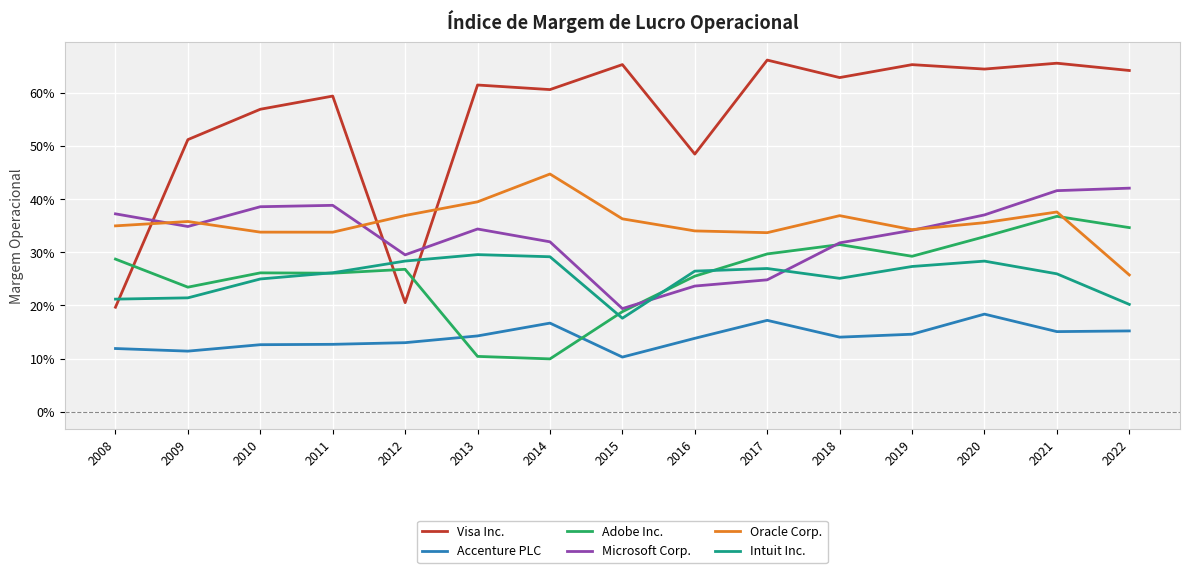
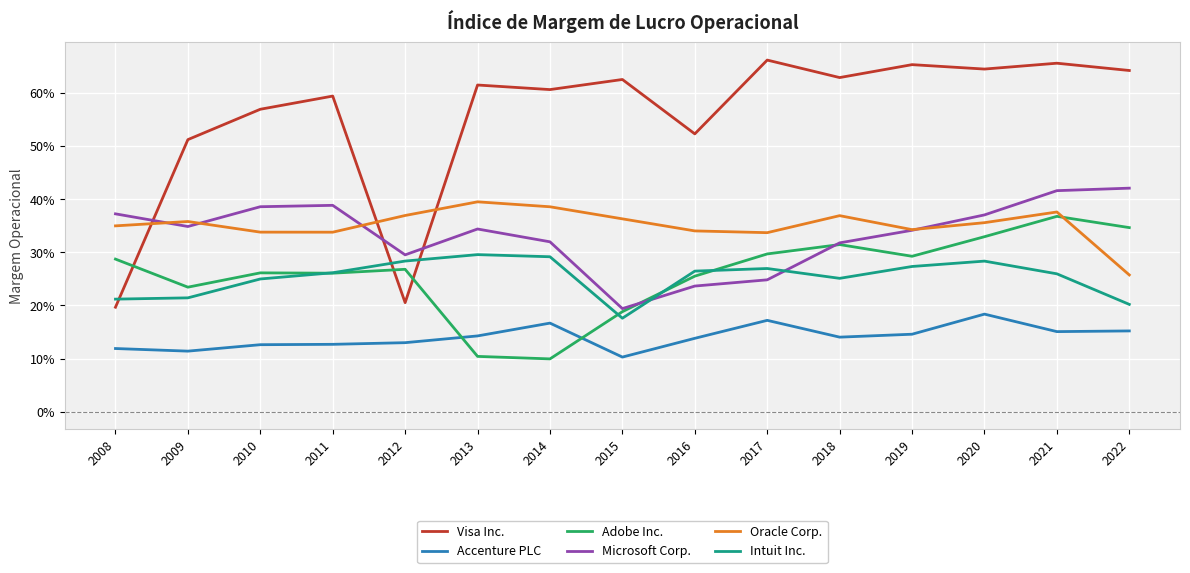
Oracle Corp., 2014: 45% -> 39%
Visa Inc., 2015: 65% -> 63%
Visa Inc., 2016: 48% -> 52%
